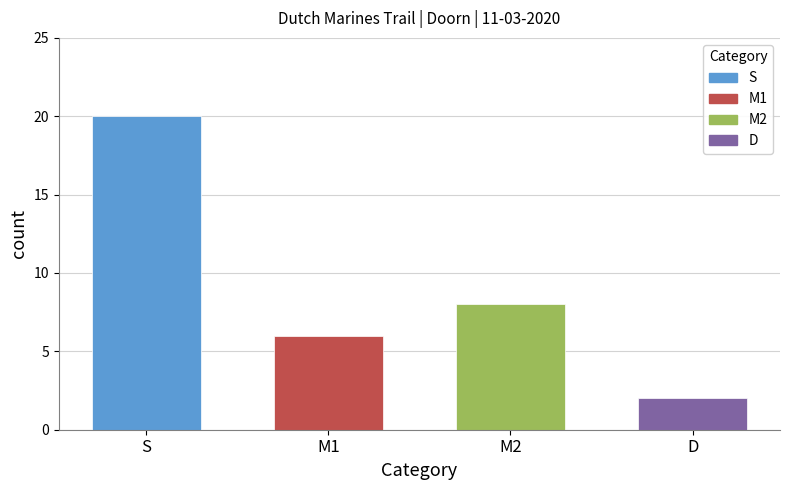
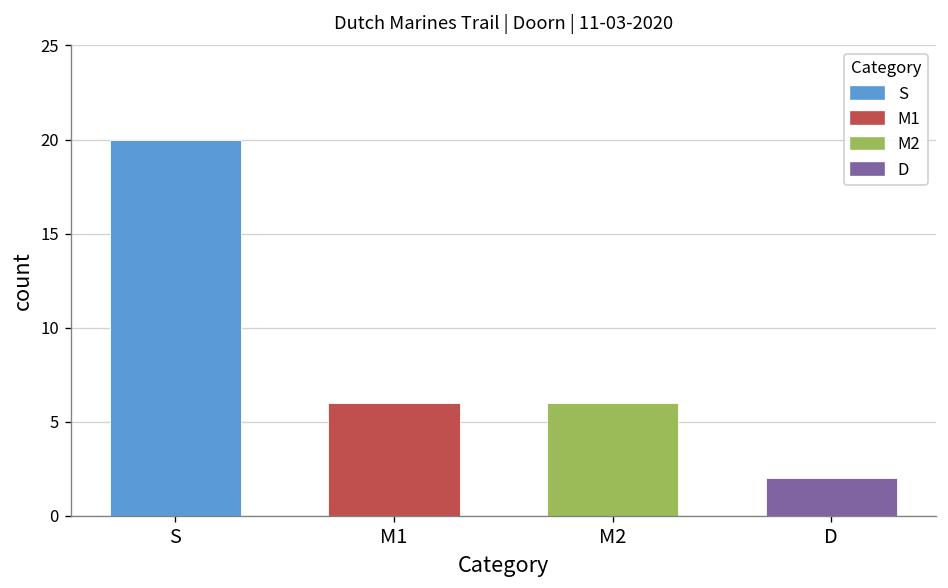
M2: 8 -> 6
